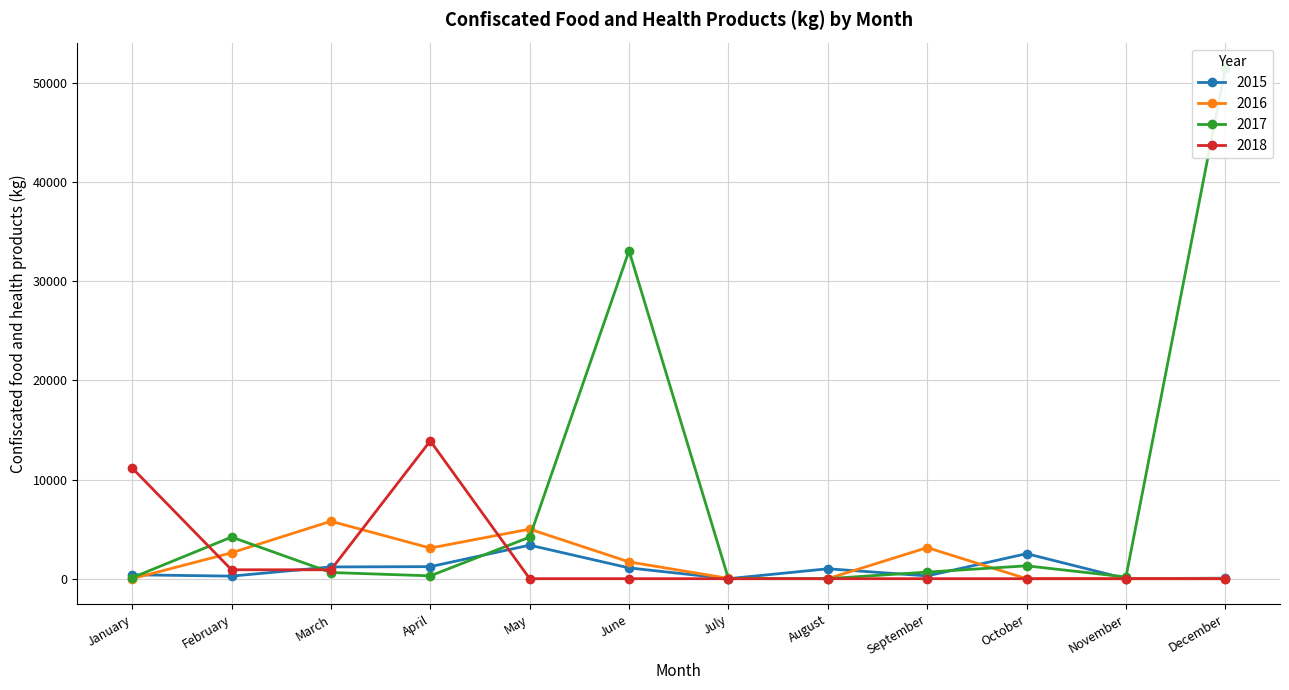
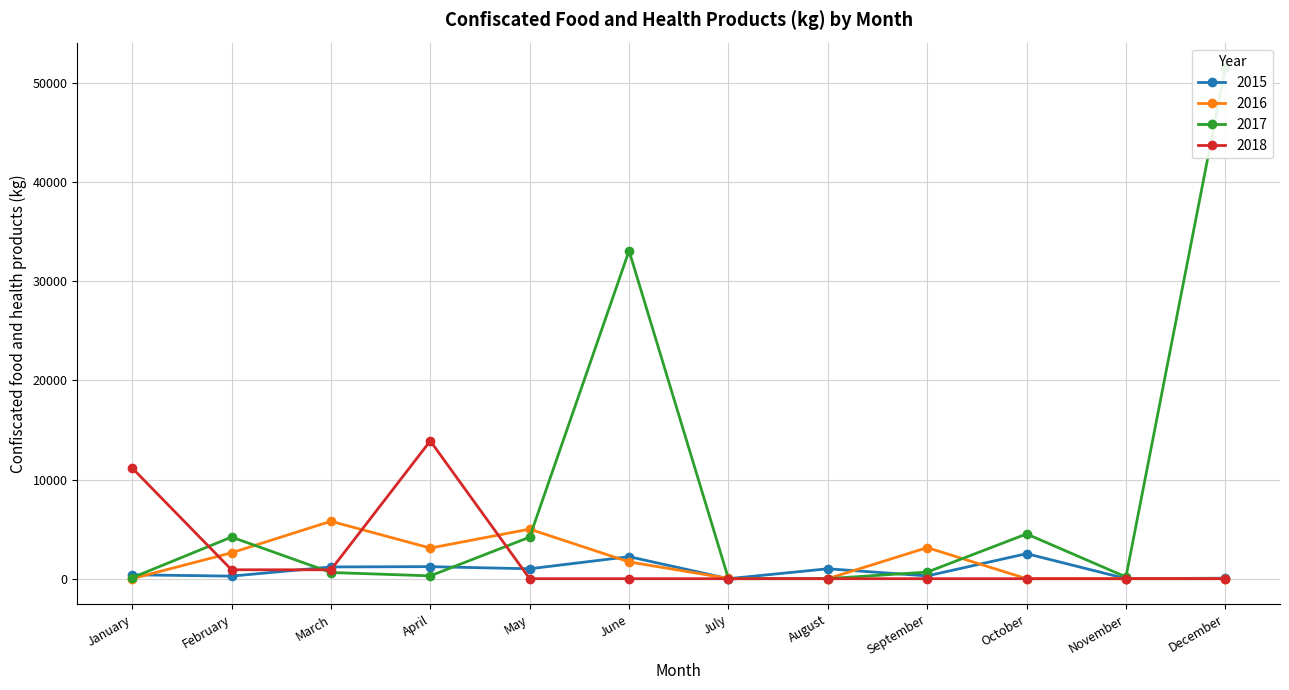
2015, May: 3000 -> 1000
2015, June: 1000 -> 2000
2017, October: 1000 -> 5000
